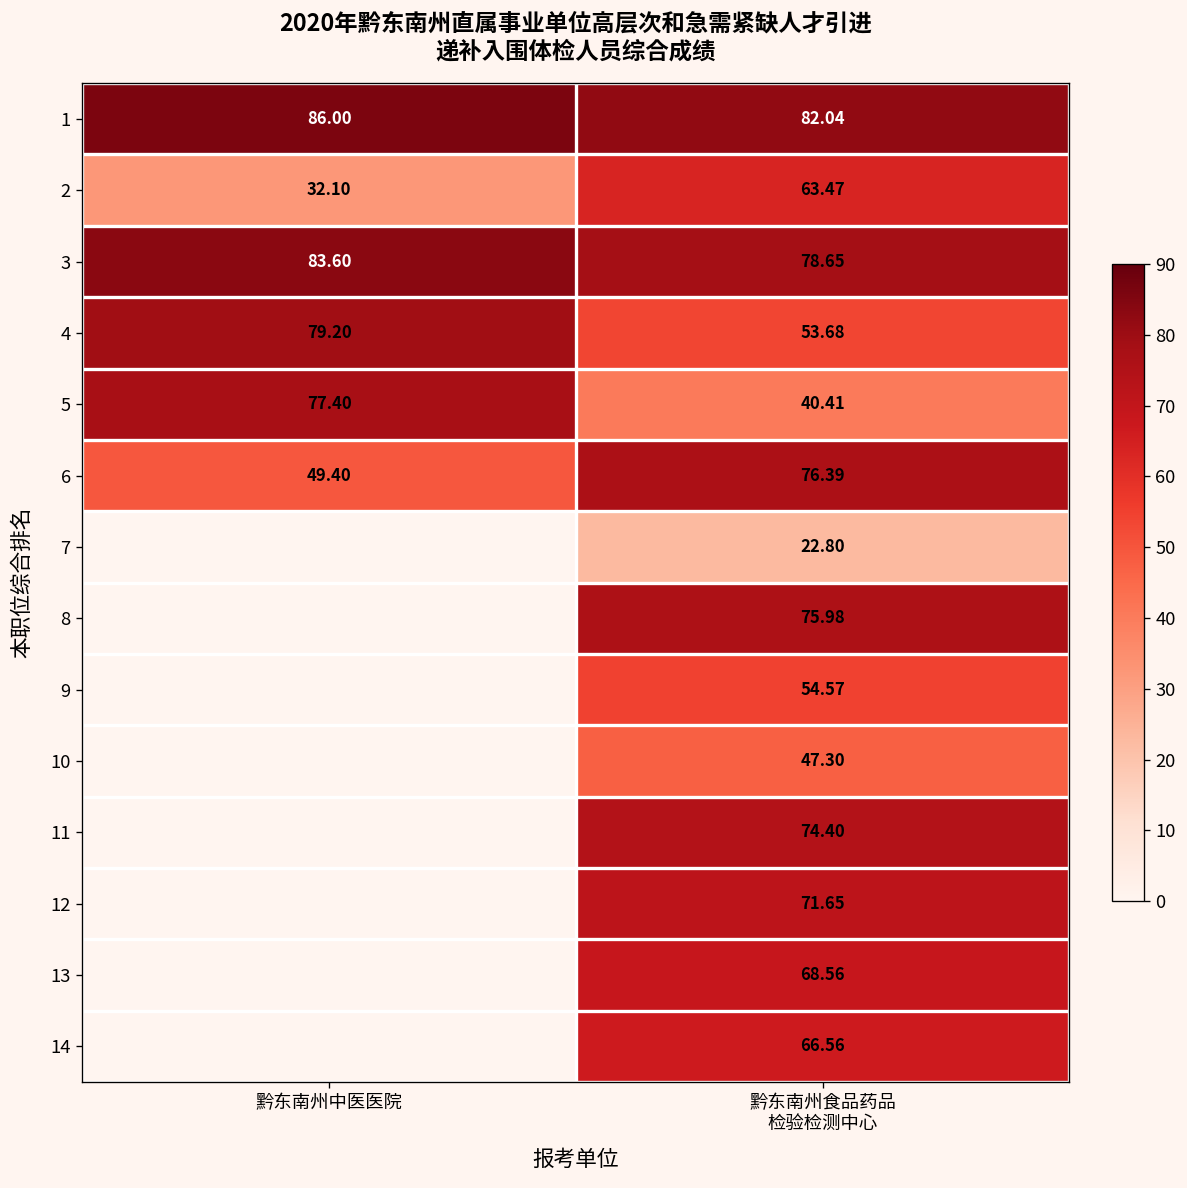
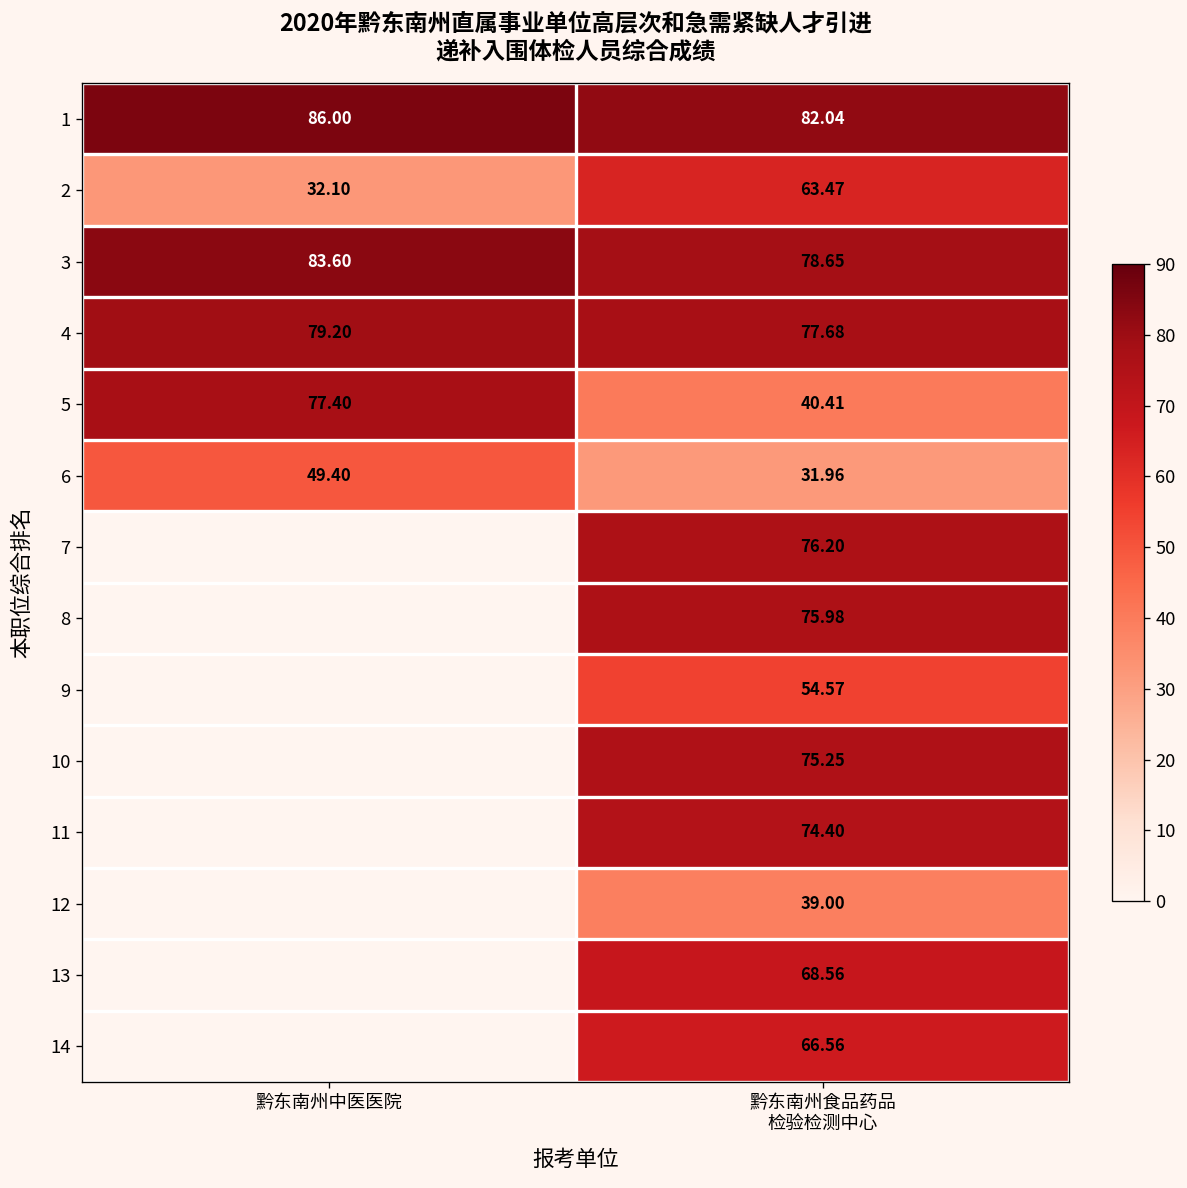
4, 黔东南州食品药品 检验检测中心: 53.68 -> 77.68
6, 黔东南州食品药品 检验检测中心: 76.39 -> 31.96
7, 黔东南州食品药品 检验检测中心: 22.80 -> 76.20
10, 黔东南州食品药品 检验检测中心: 47.30 -> 75.25
12, 黔东南州食品药品 检验检测中心: 71.65 -> 39.00
